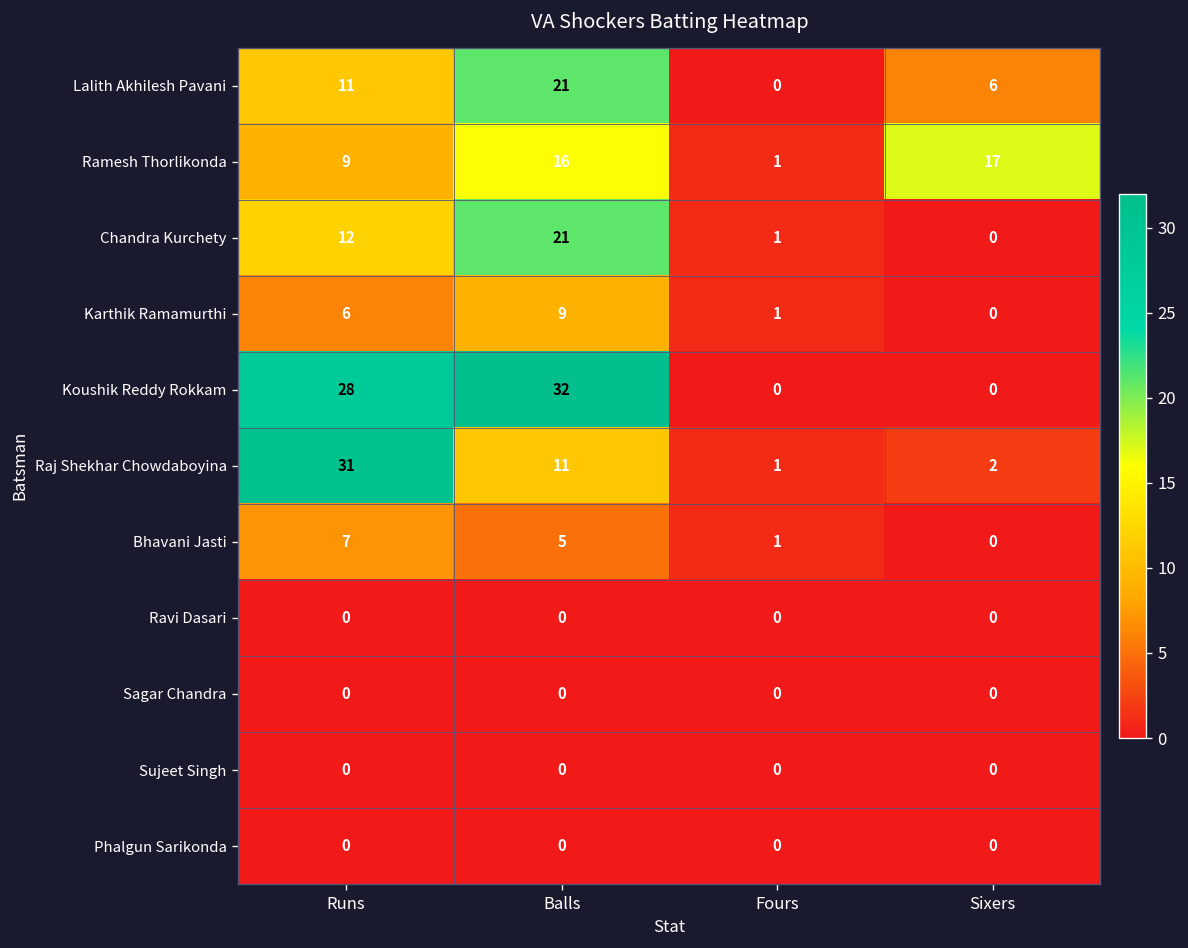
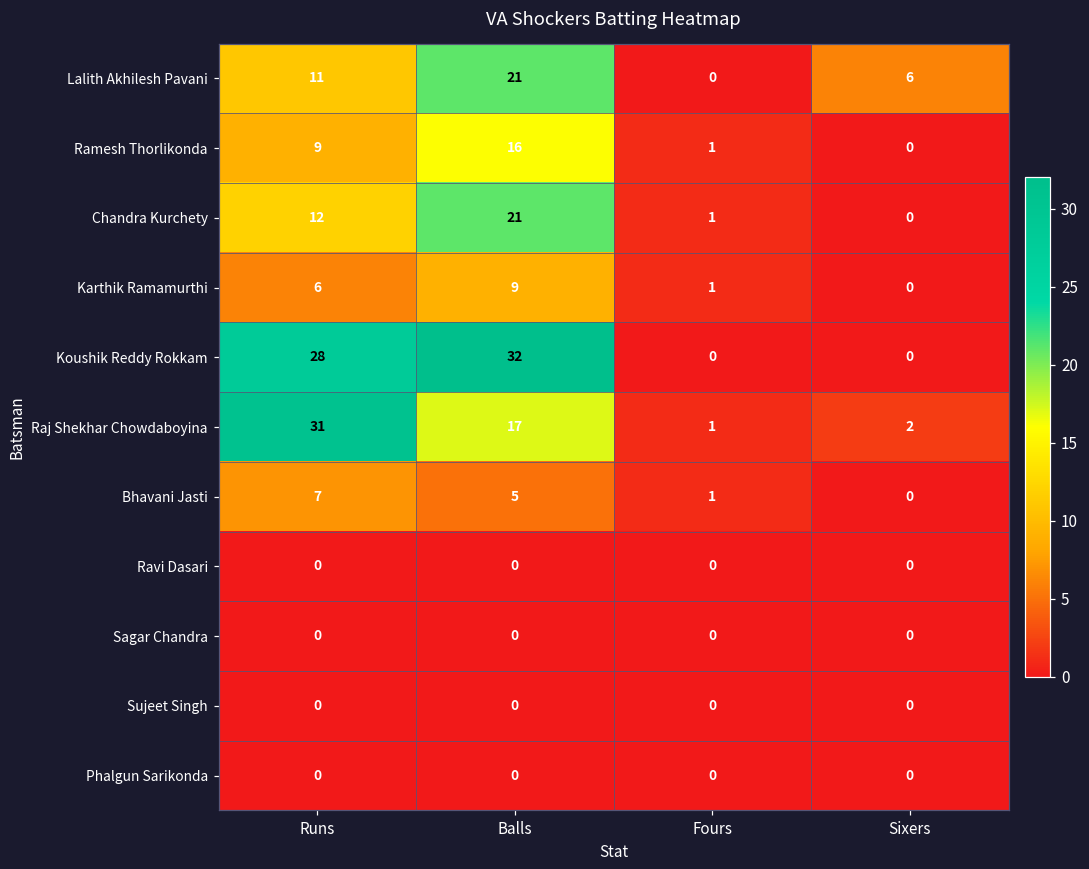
Ramesh Thorlikonda, Sixers: 17 -> 0
Raj Shekhar Chowdaboyina, Balls: 11 -> 17
